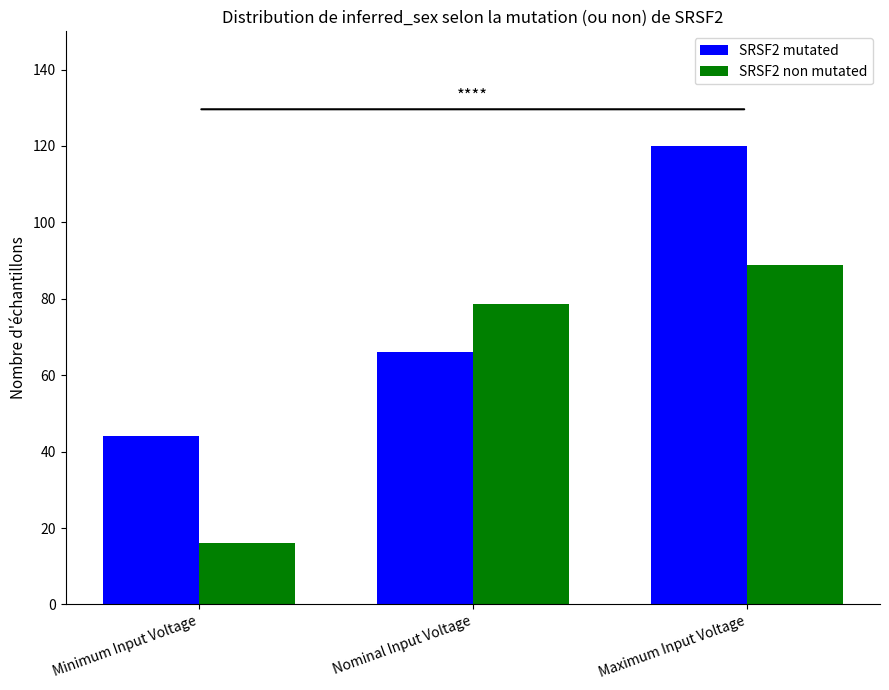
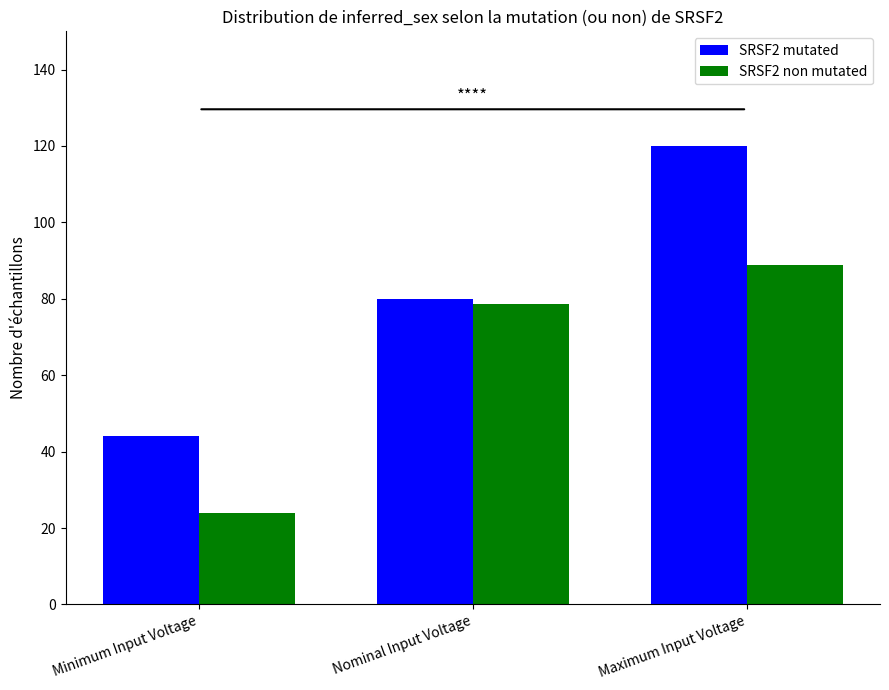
SRSF2 non mutated, Minimum Input Voltage: 16 -> 24
SRSF2 mutated, Nominal Input Voltage: 66 -> 80
